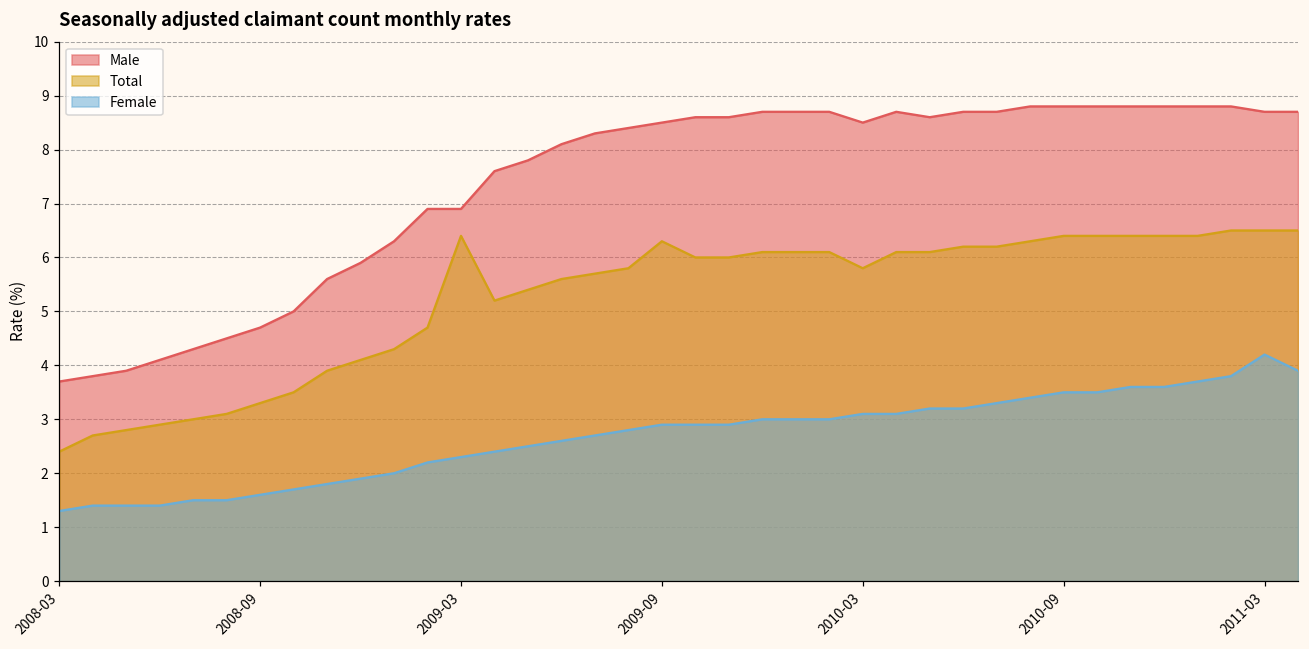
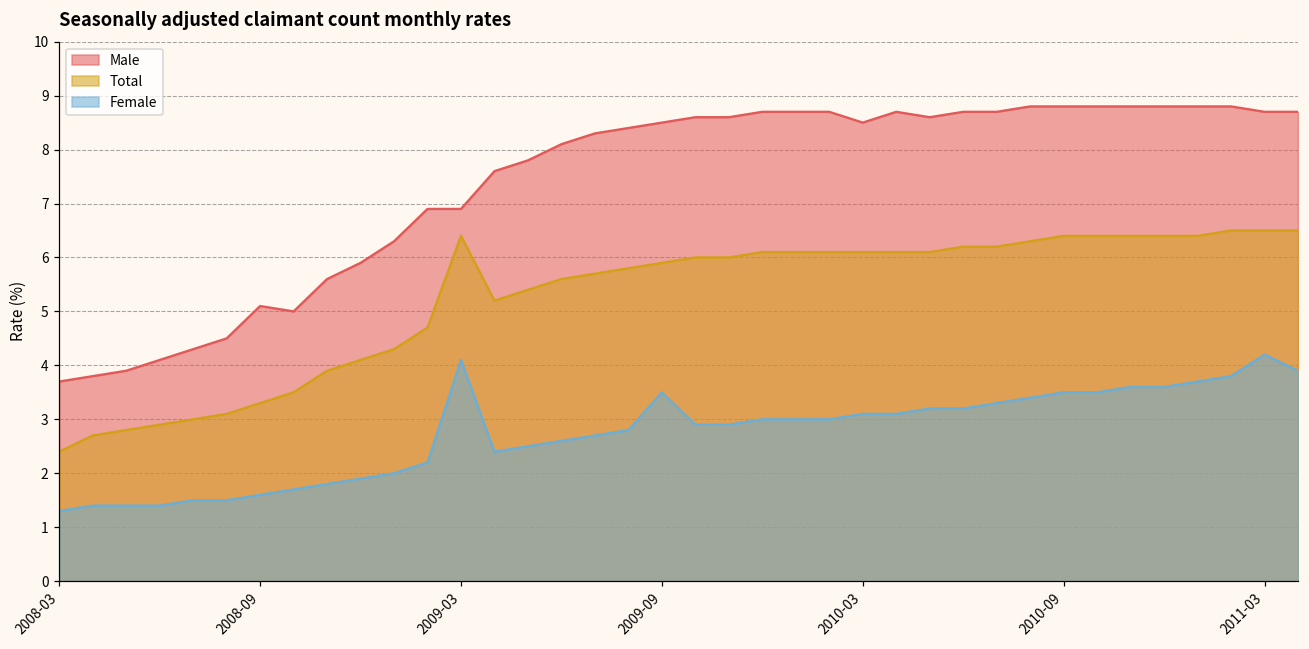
Male, 2008-09: 4.7 -> 5.1
Female, 2009-03: 2.3 -> 4.1
Total, 2009-09: 6.3 -> 5.9
Female, 2009-09: 2.9 -> 3.5
Total, 2010-03: 5.8 -> 6.1
